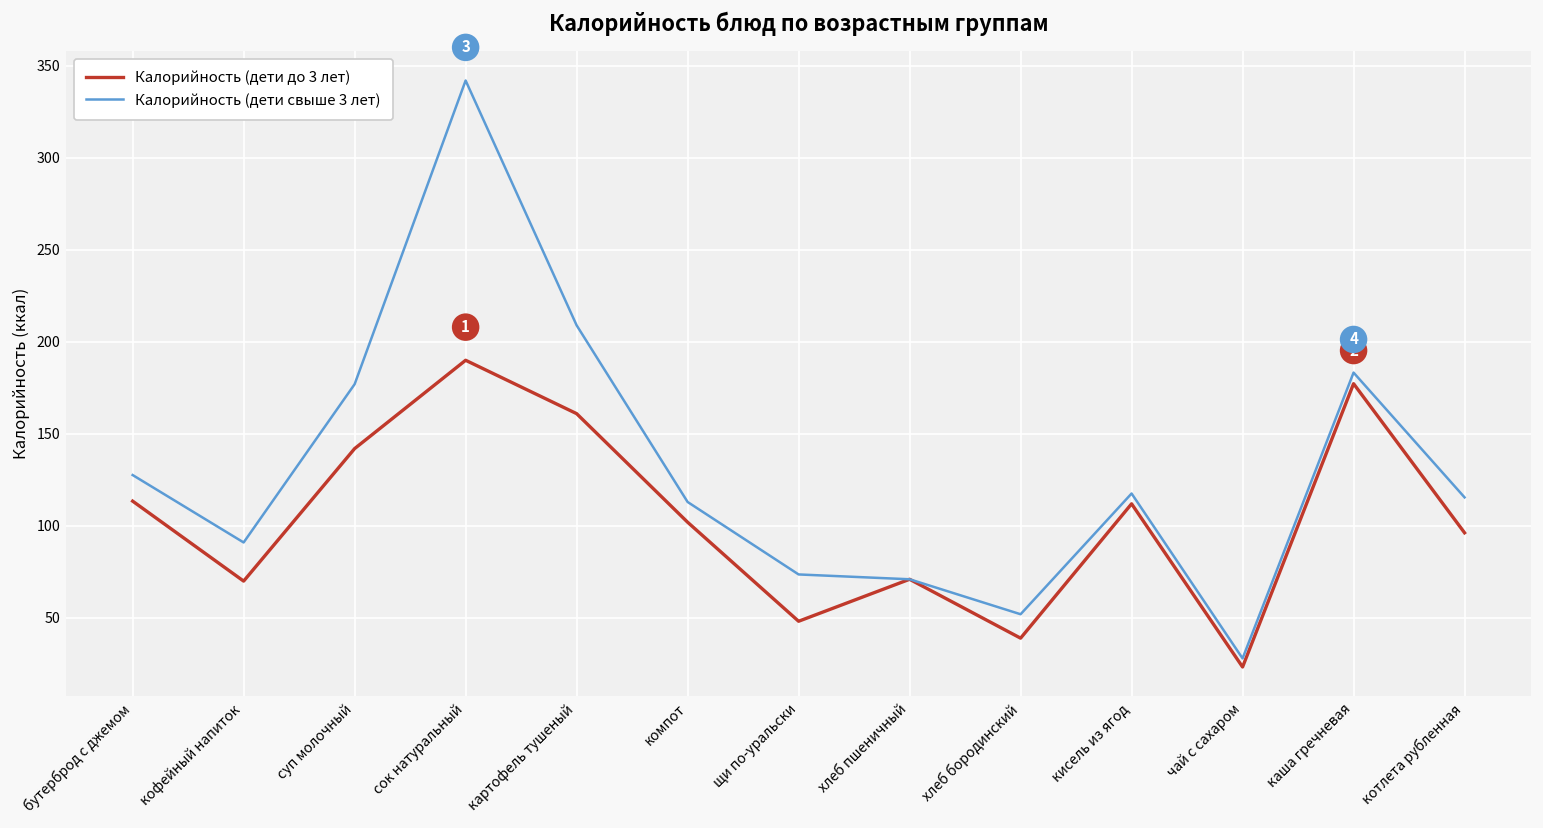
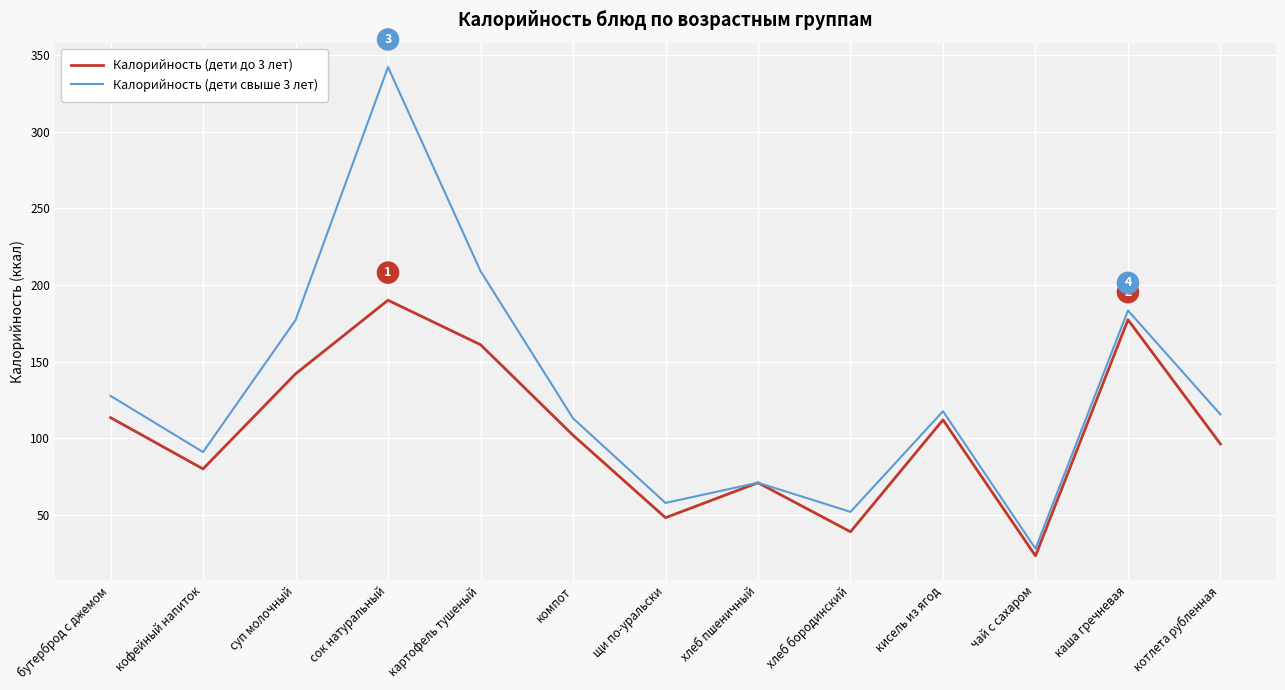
Калорийность (дети до 3 лет), кофейный напиток: 70 -> 80
Калорийность (дети свыше 3 лет), щи по-уральски: 74 -> 58
